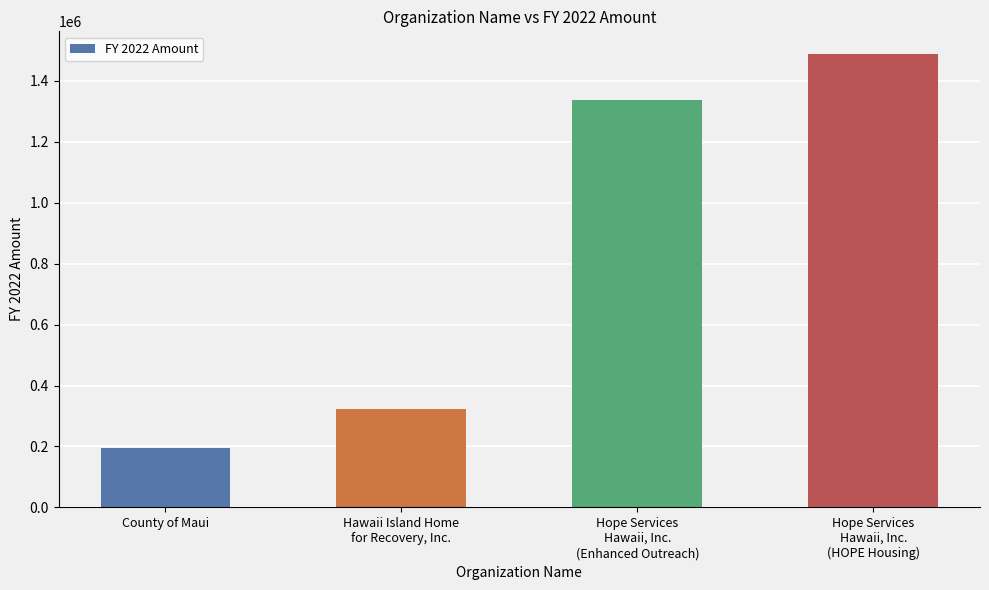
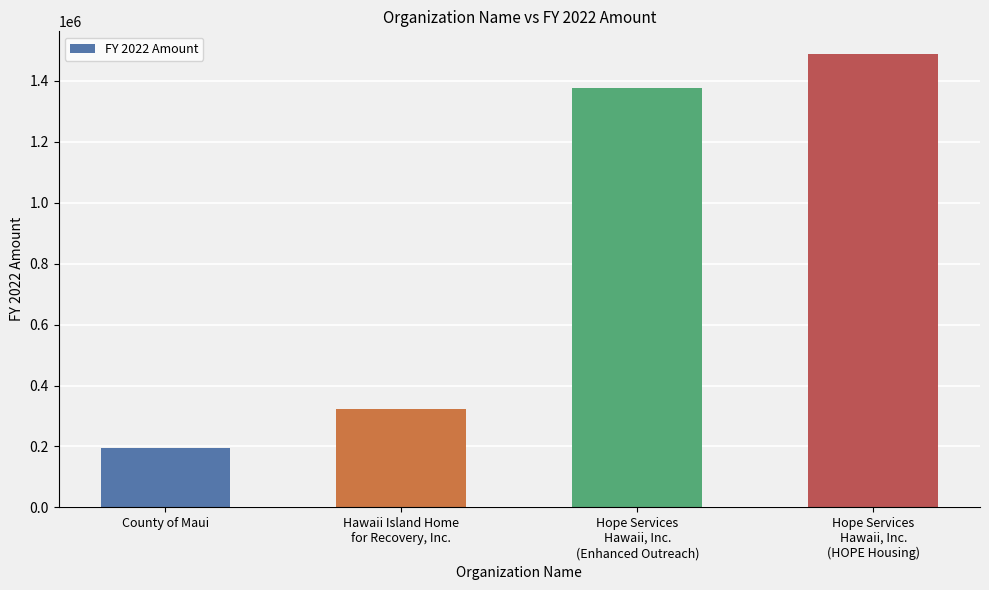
Hope Services Hawaii, Inc. (Enhanced Outreach): 1340000 -> 1380000
